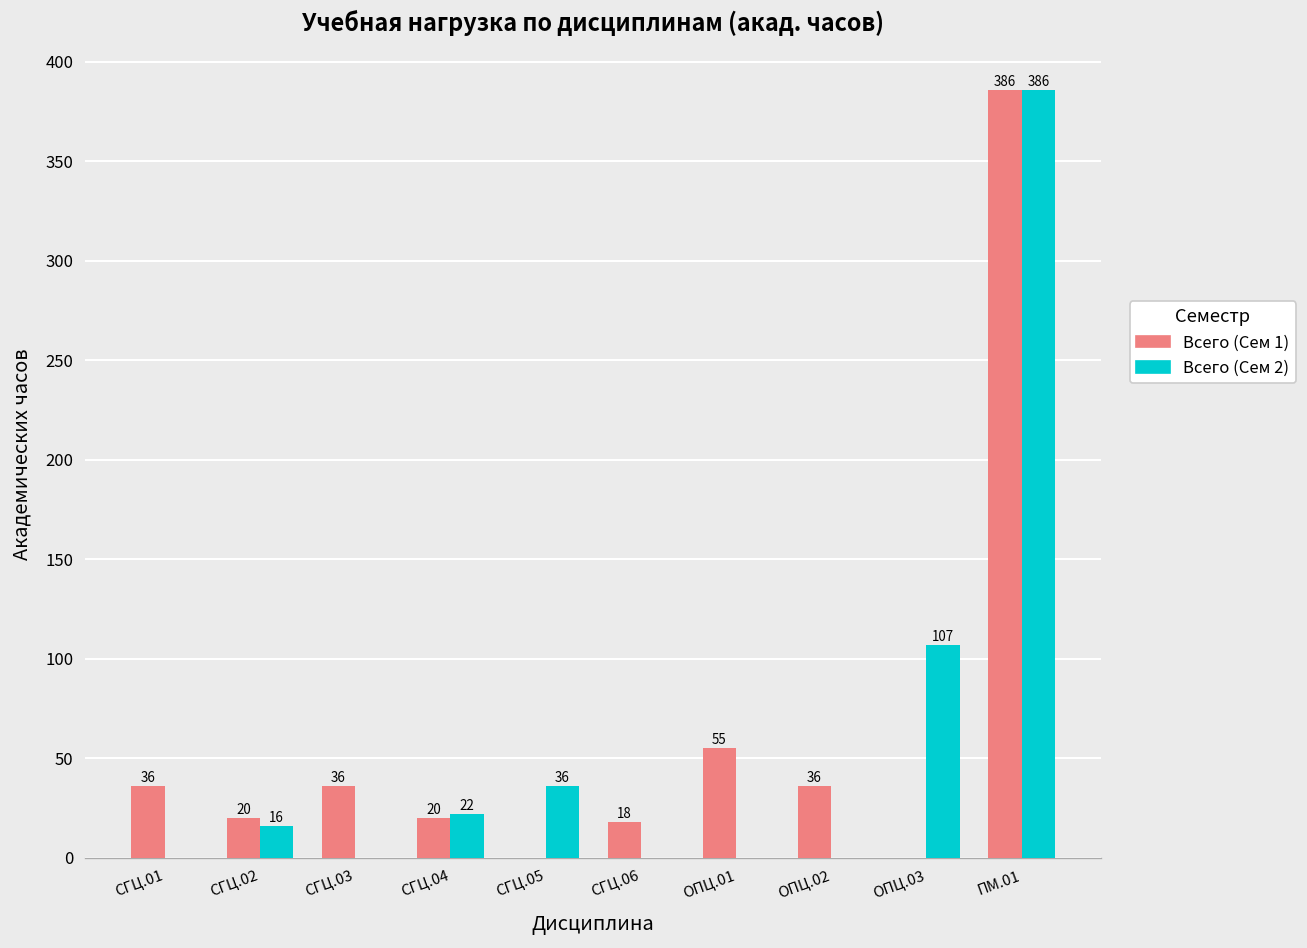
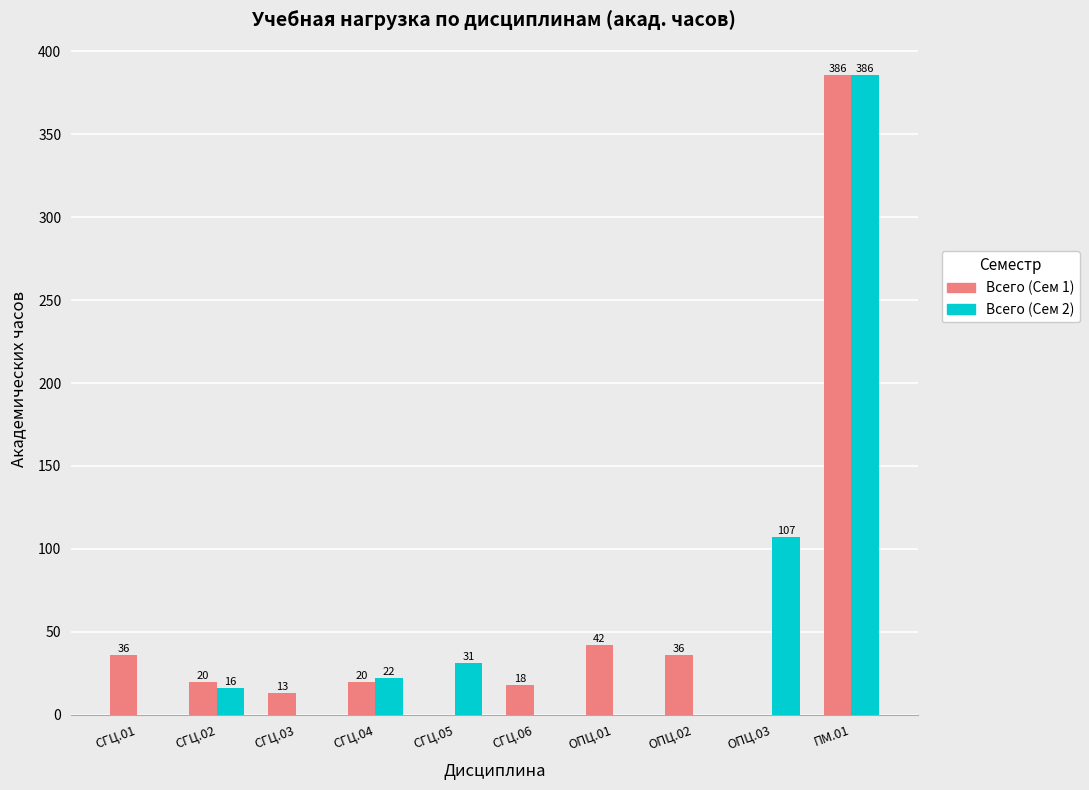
Всего (Сем 1), СГЦ.03: 36 -> 13
Всего (Сем 2), СГЦ.05: 36 -> 31
Всего (Сем 1), ОПЦ.01: 55 -> 42
